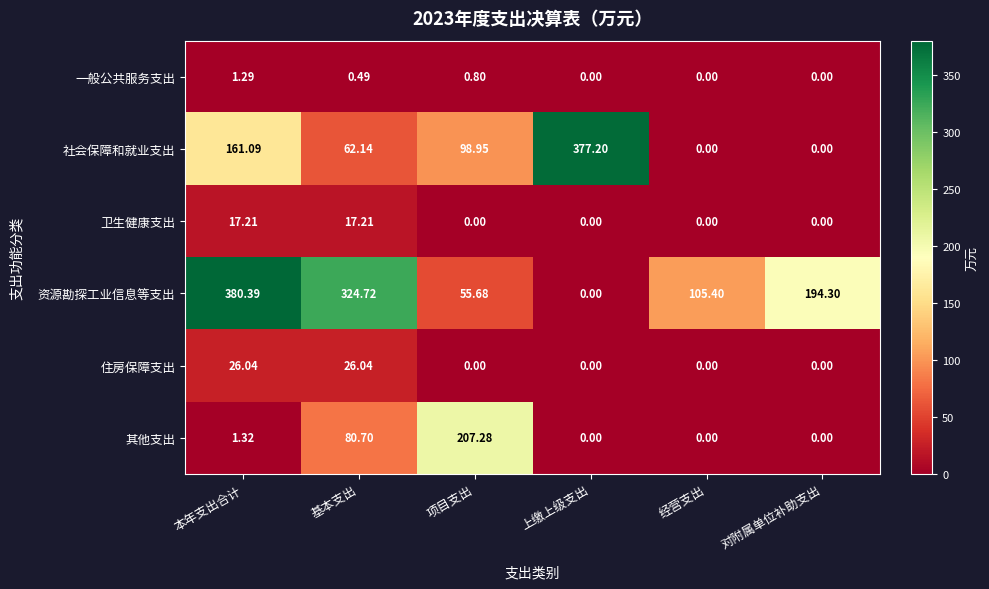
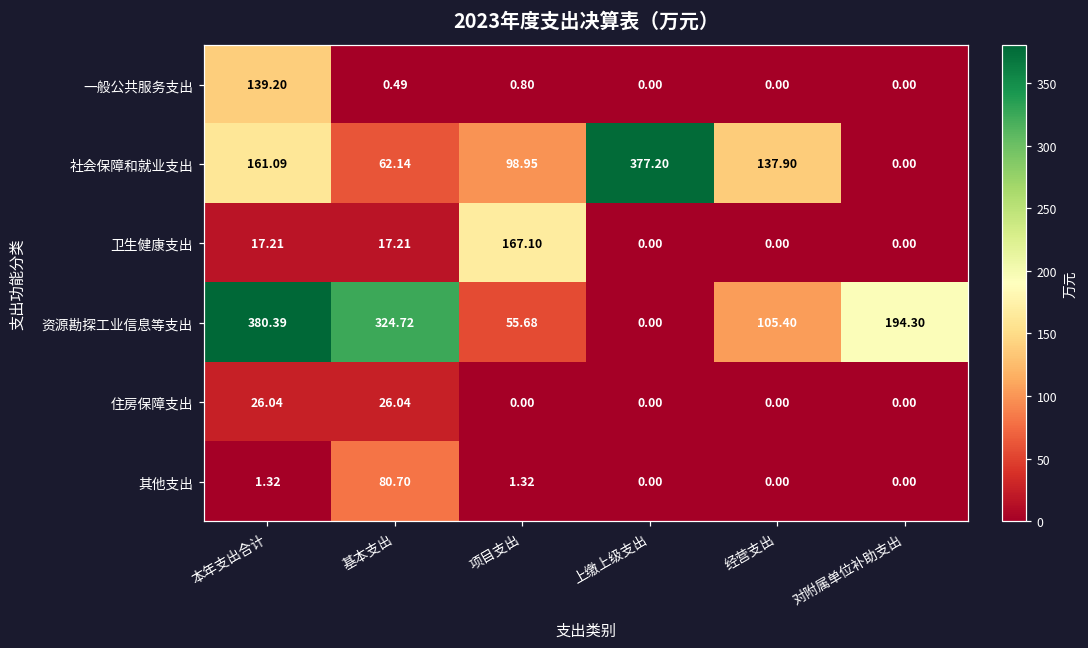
一般公共服务支出, 本年支出合计: 1.29 -> 139.20
社会保障和就业支出, 经营支出: 0.00 -> 137.90
卫生健康支出, 项目支出: 0.00 -> 167.10
其他支出, 项目支出: 207.28 -> 1.32
